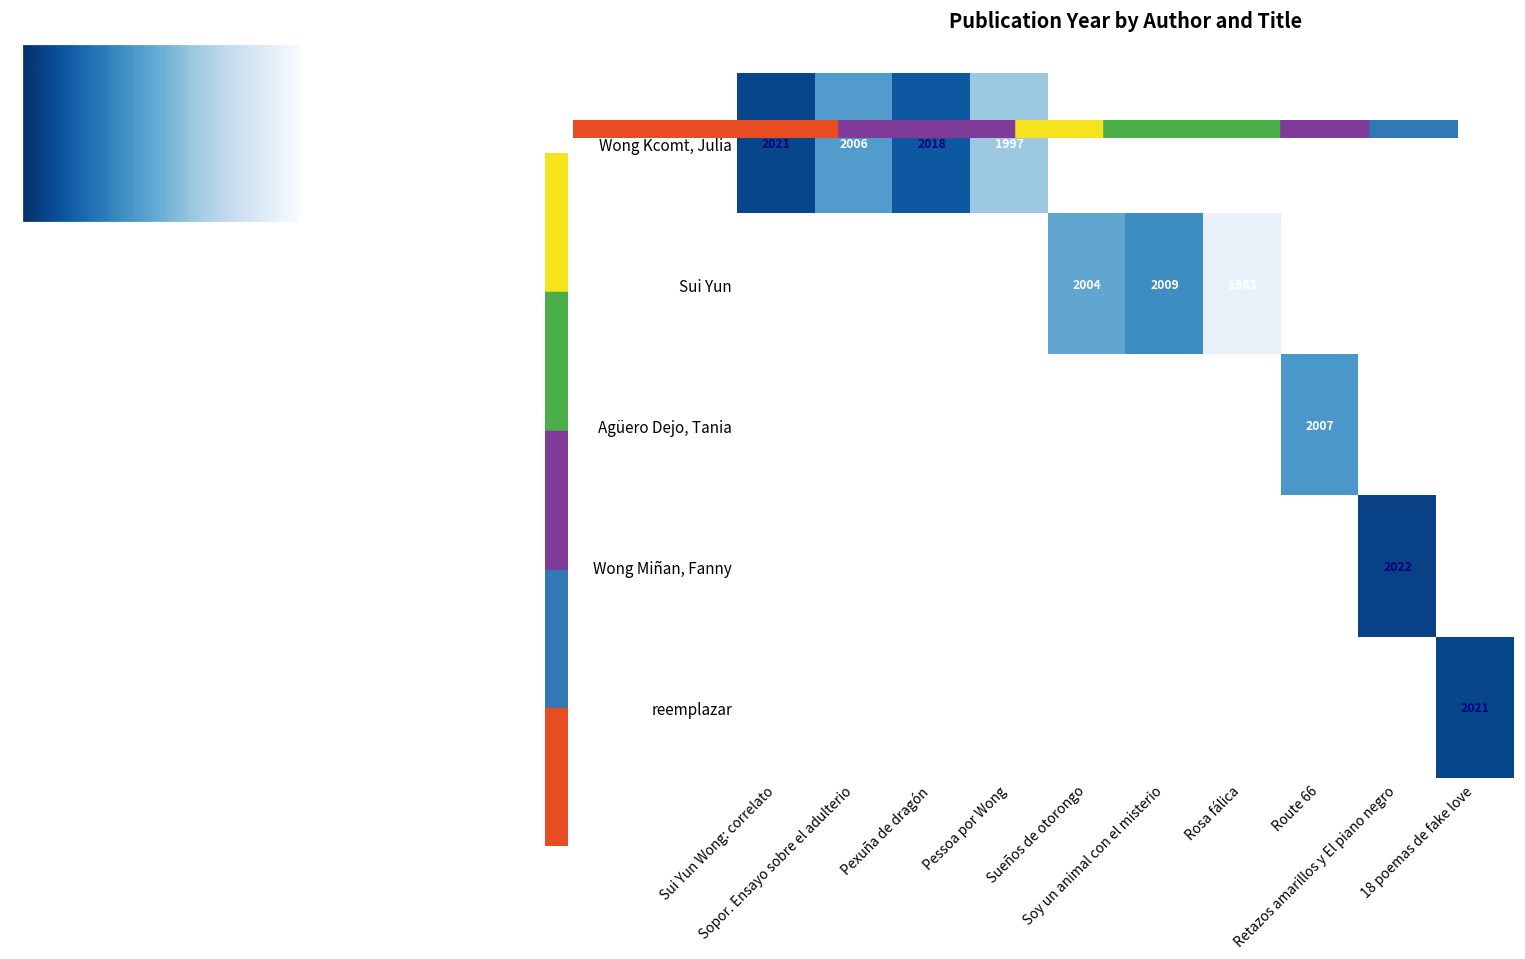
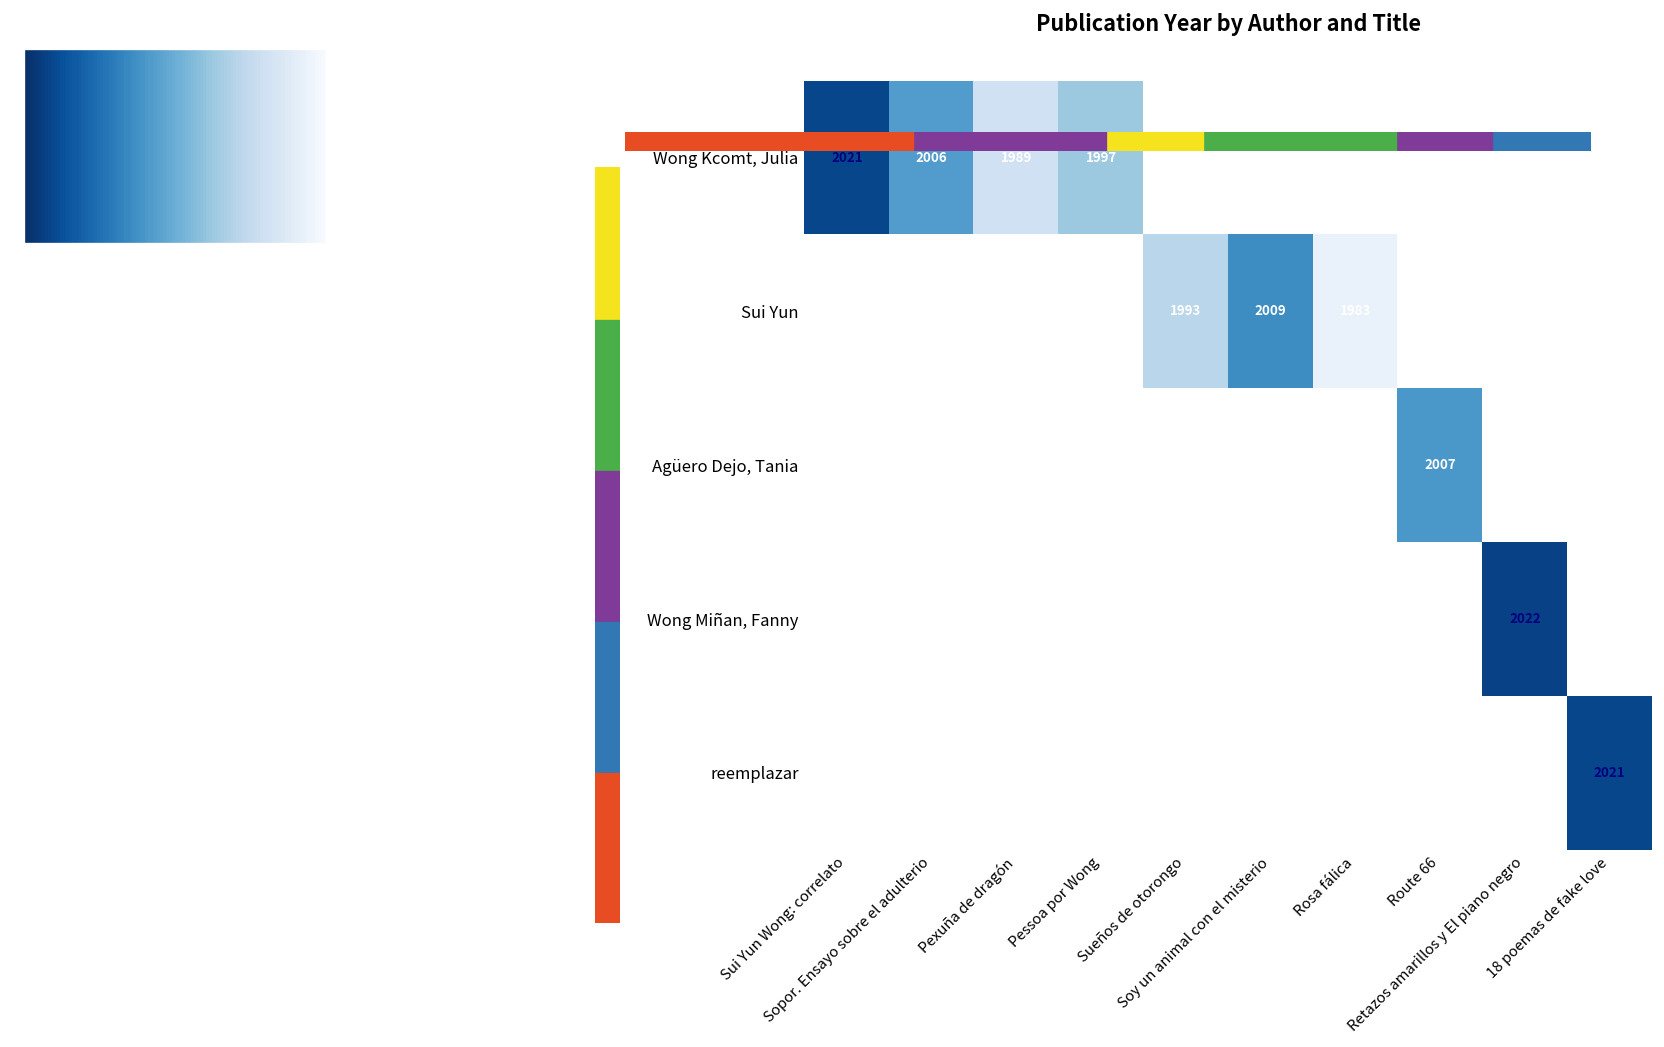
Wong Kcomt, Julia, Pexuña de dragón: 2018 -> 1989
Sui Yun, Sueños de otorongo: 2004 -> 1993
